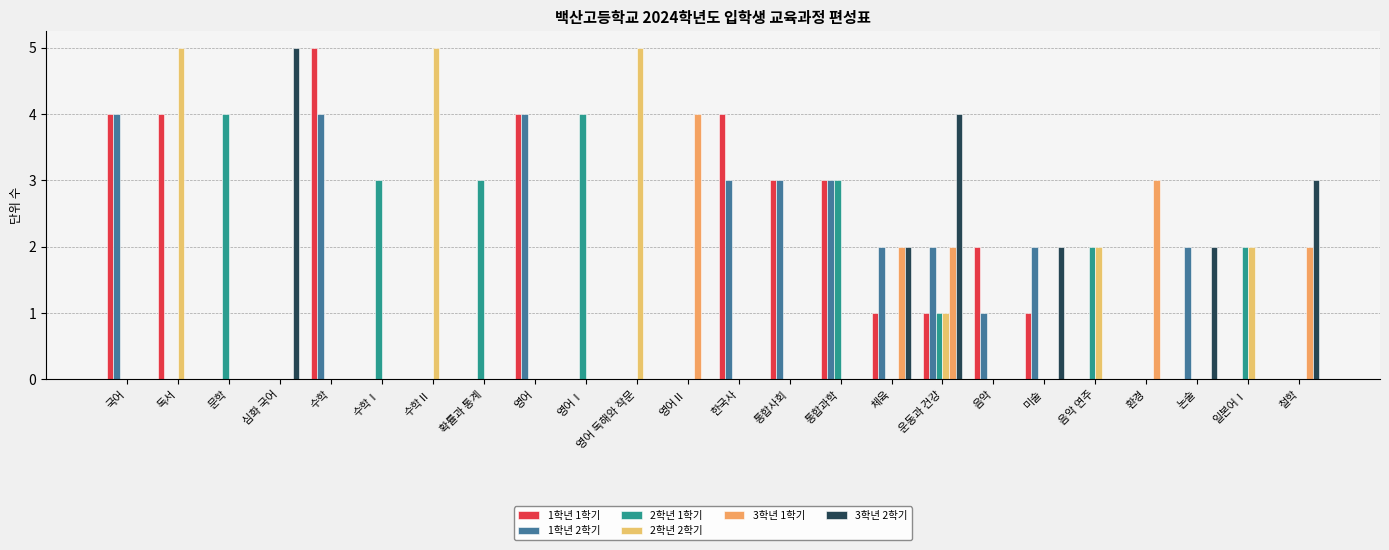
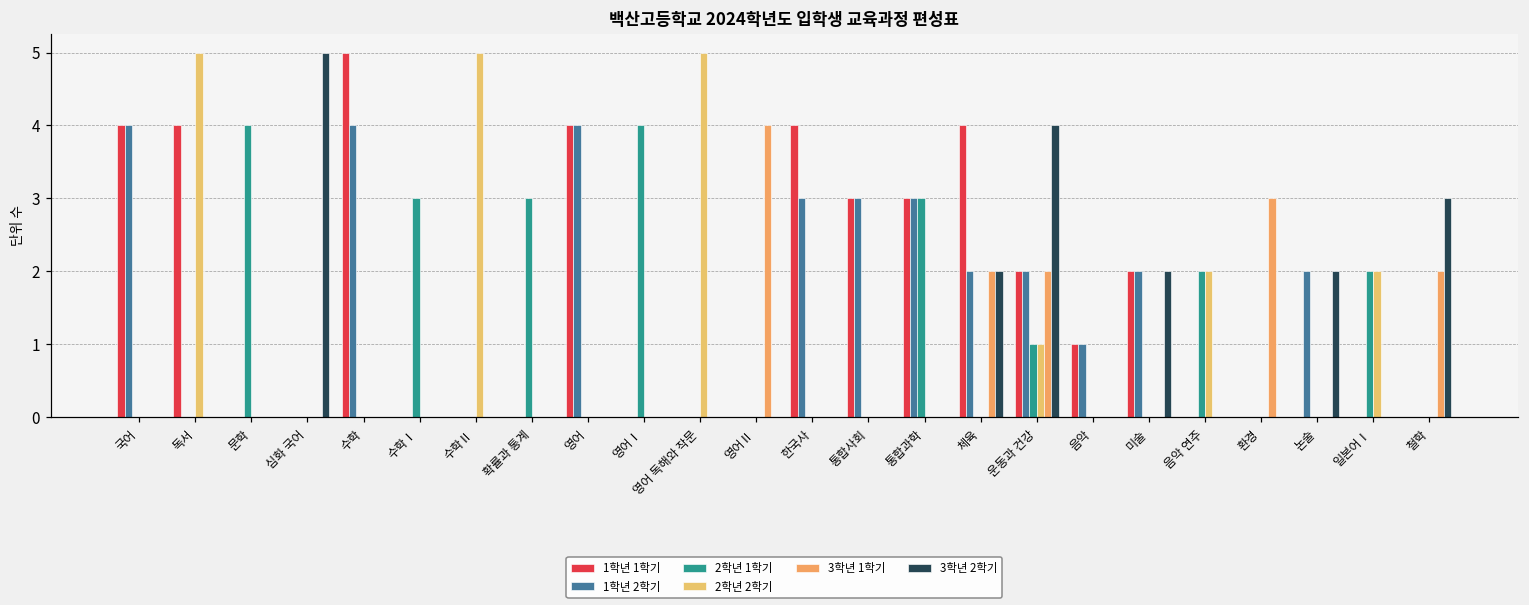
1학년 1학기, 체육: 1 -> 4
1학년 1학기, 운동과 건강: 1 -> 2
1학년 1학기, 음악: 2 -> 1
1학년 1학기, 미술: 1 -> 2
